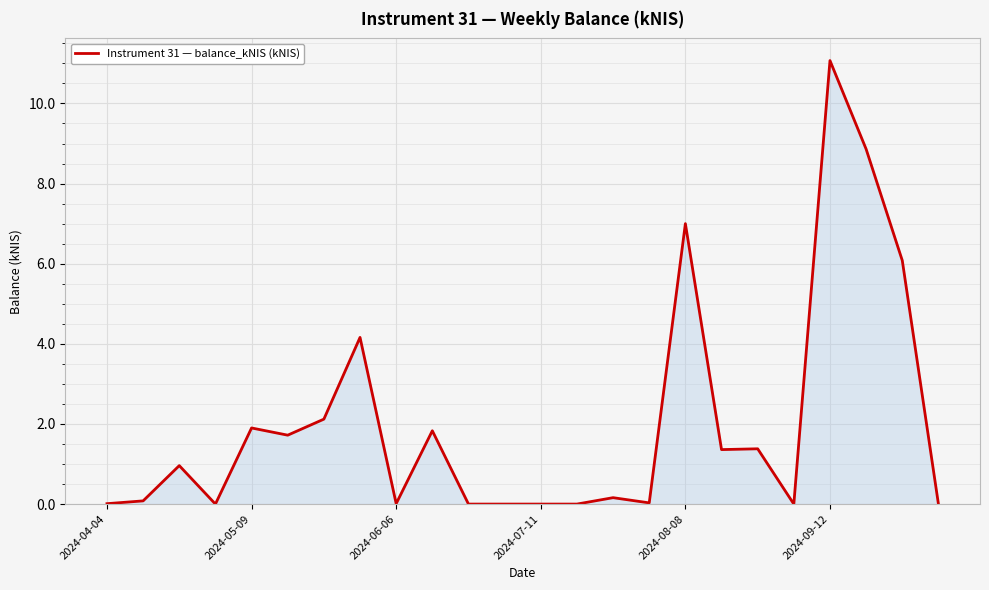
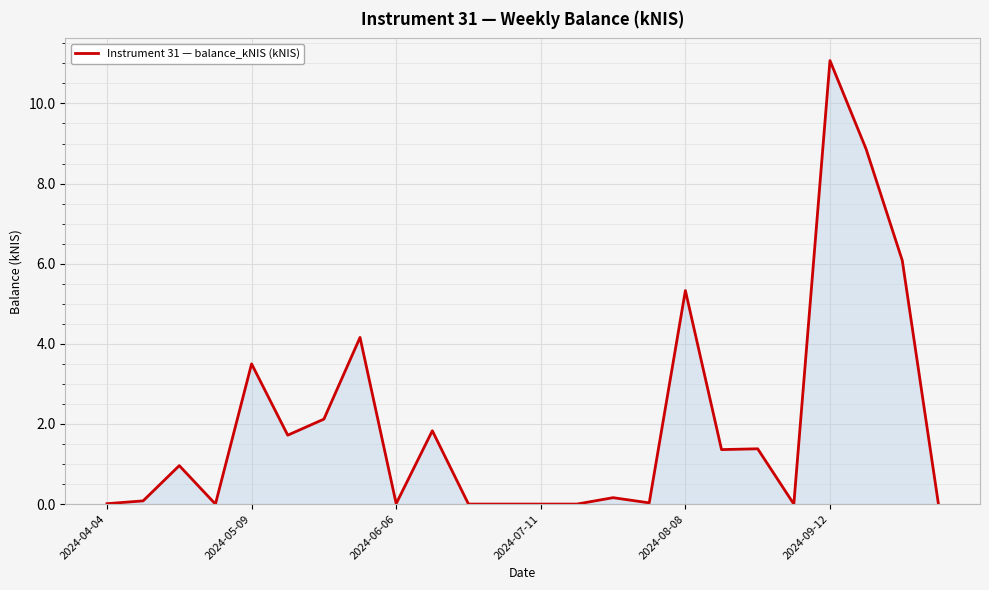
2024-05-09: 1.9 -> 3.5
2024-08-08: 7.0 -> 5.3
